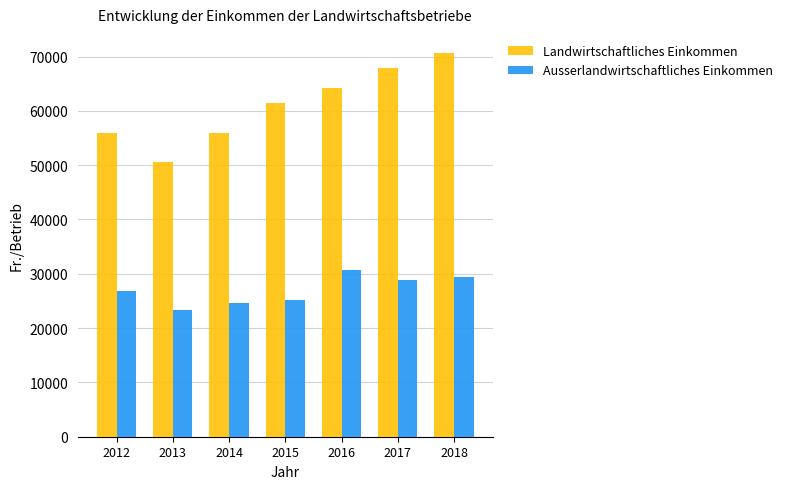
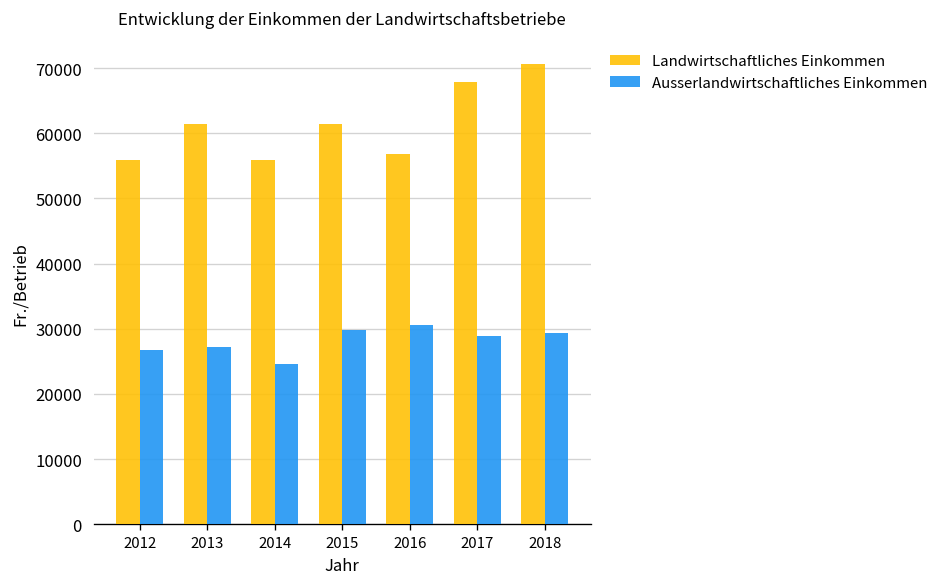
Landwirtschaftliches Einkommen, 2013: 51000 -> 61000
Ausserlandwirtschaftliches Einkommen, 2013: 23000 -> 27000
Ausserlandwirtschaftliches Einkommen, 2015: 25000 -> 30000
Landwirtschaftliches Einkommen, 2016: 64000 -> 57000
